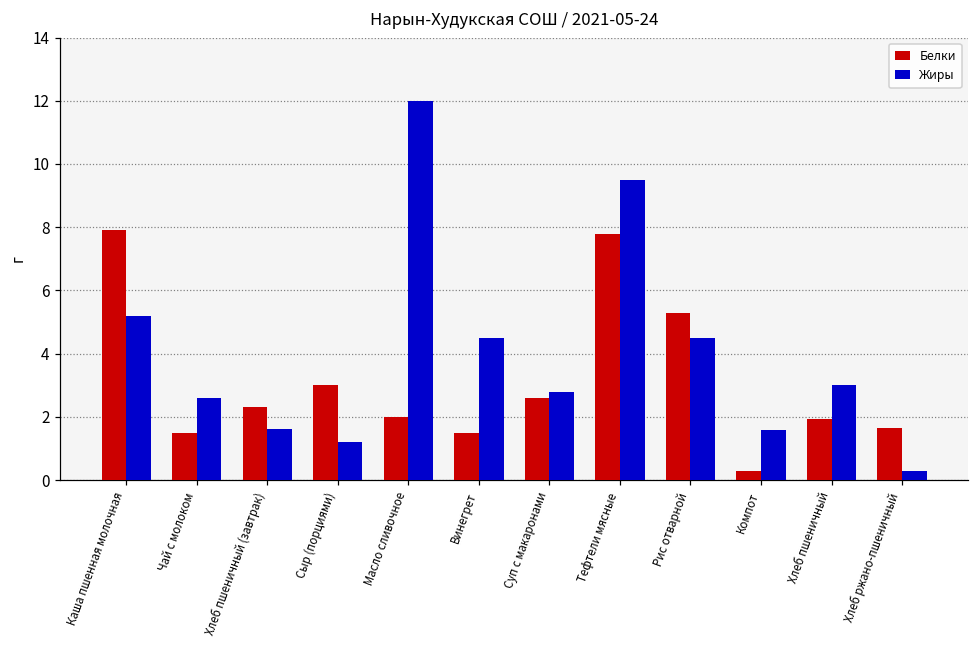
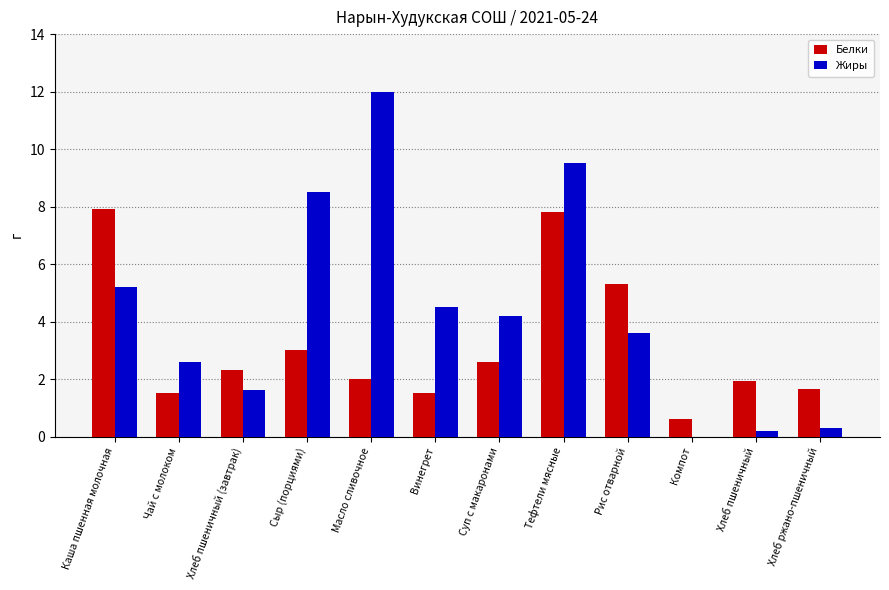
Жиры, Сыр (порциями): 1.2 -> 8.5
Жиры, Суп с макаронами: 2.8 -> 4.2
Жиры, Рис отварной: 4.5 -> 3.6
Белки, Компот: 0.3 -> 0.6
Жиры, Компот: 1.6 -> 0.0
Жиры, Хлеб пшеничный: 3.0 -> 0.2
